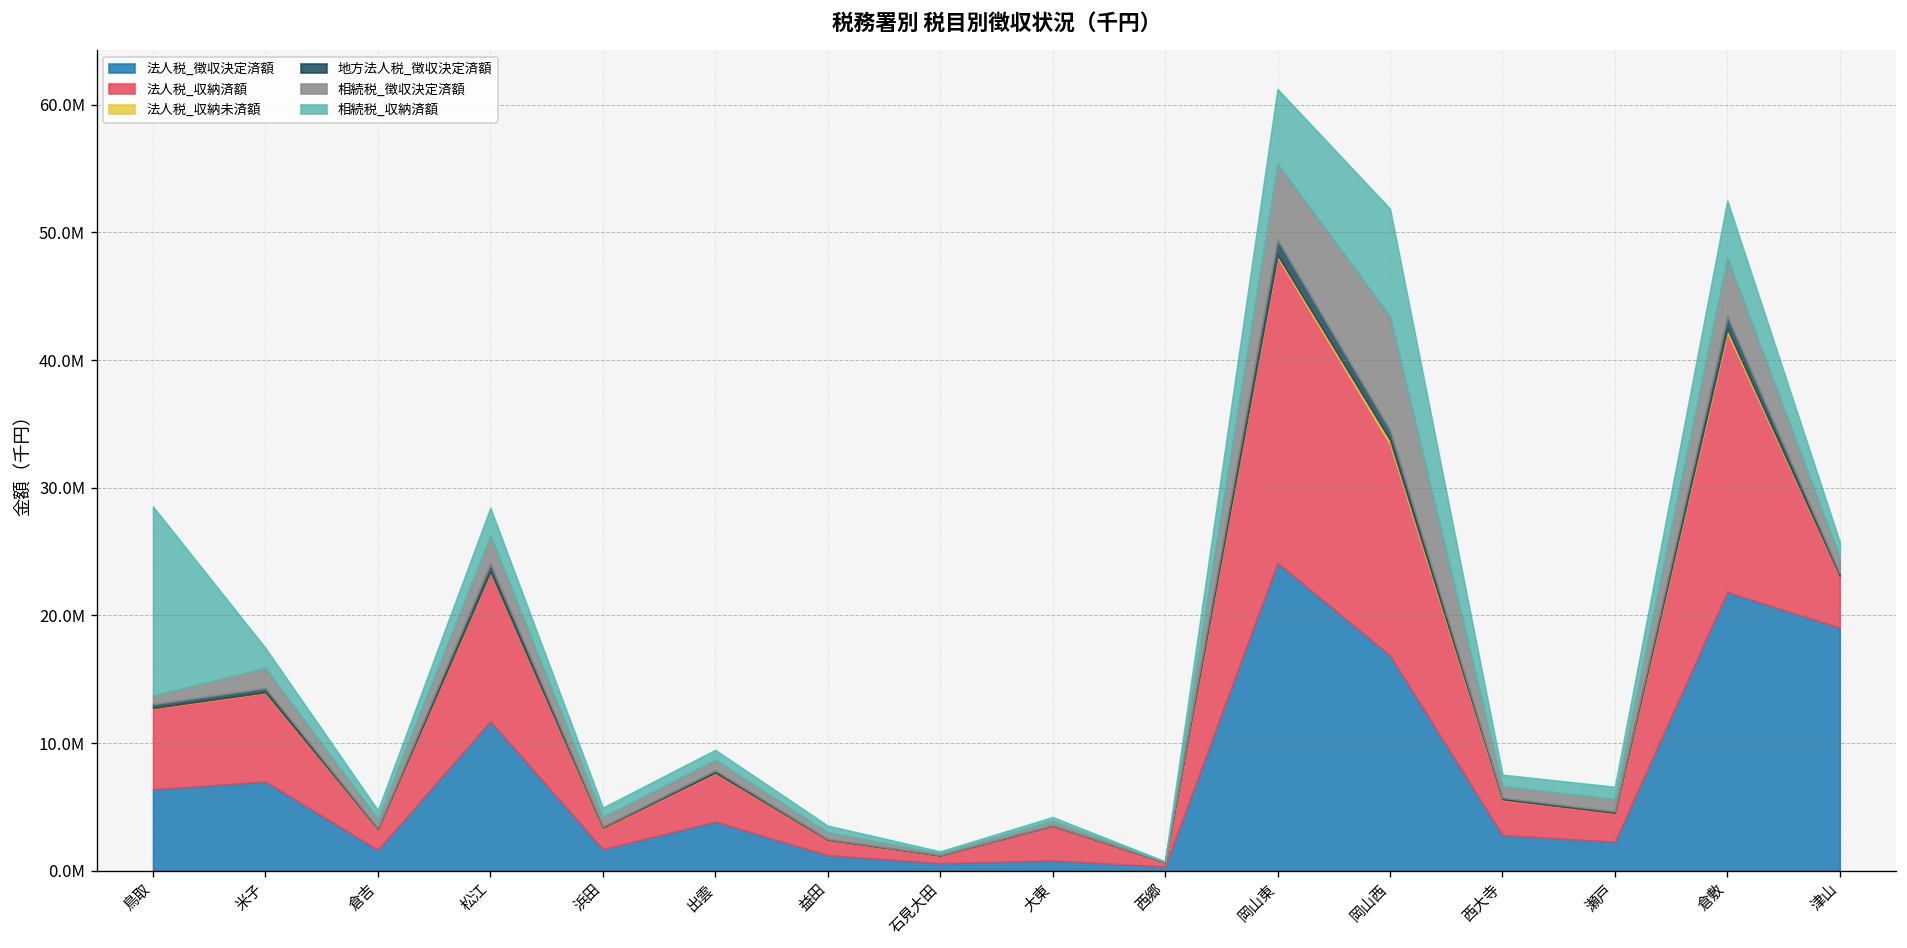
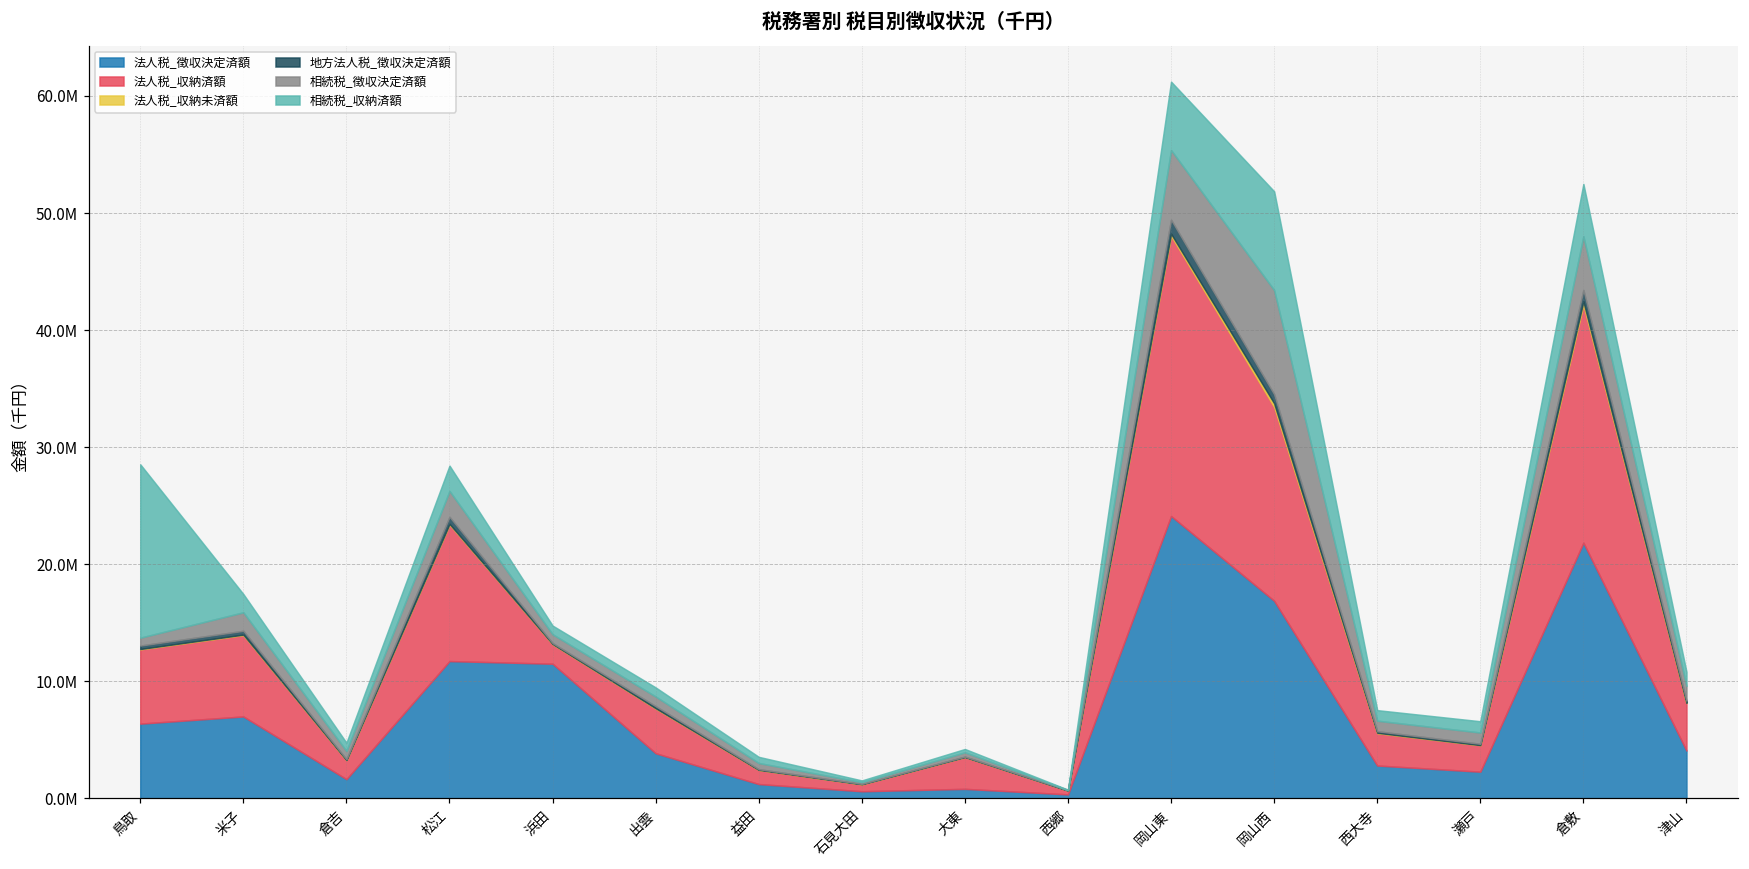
法人税_徴収決定済額, 浜田: 1700000 -> 11500000
法人税_徴収決定済額, 津山: 19000000 -> 4100000
